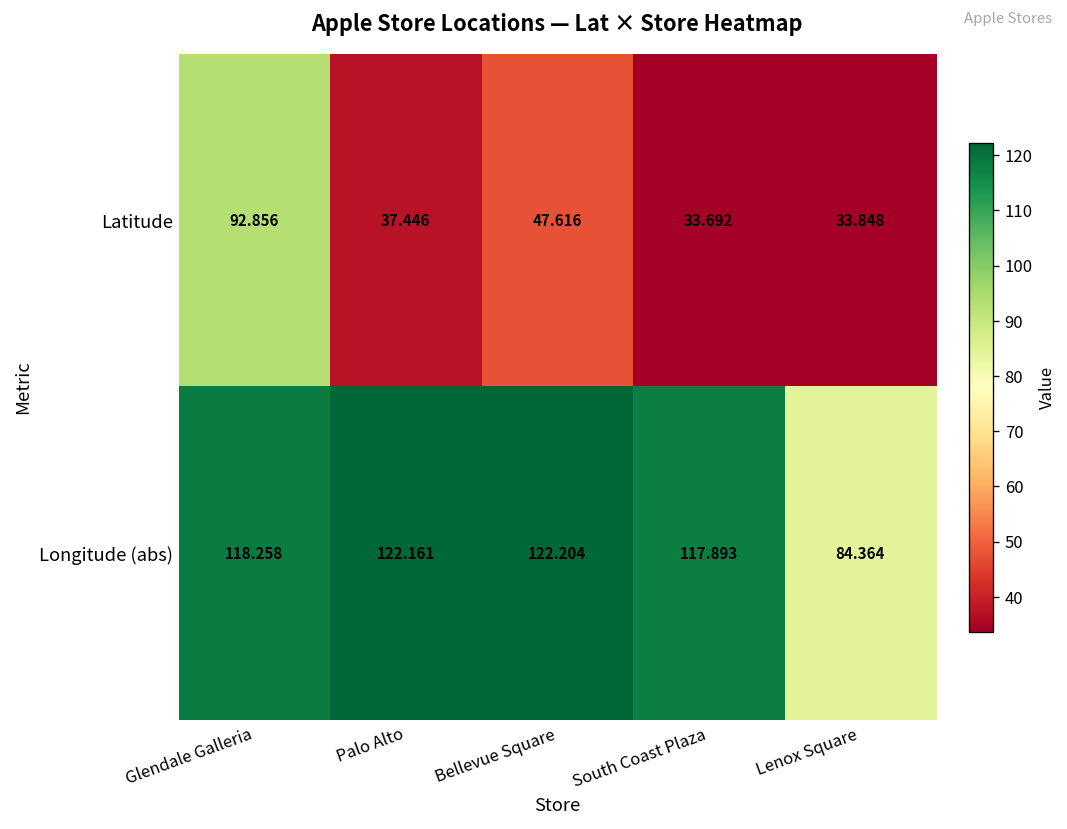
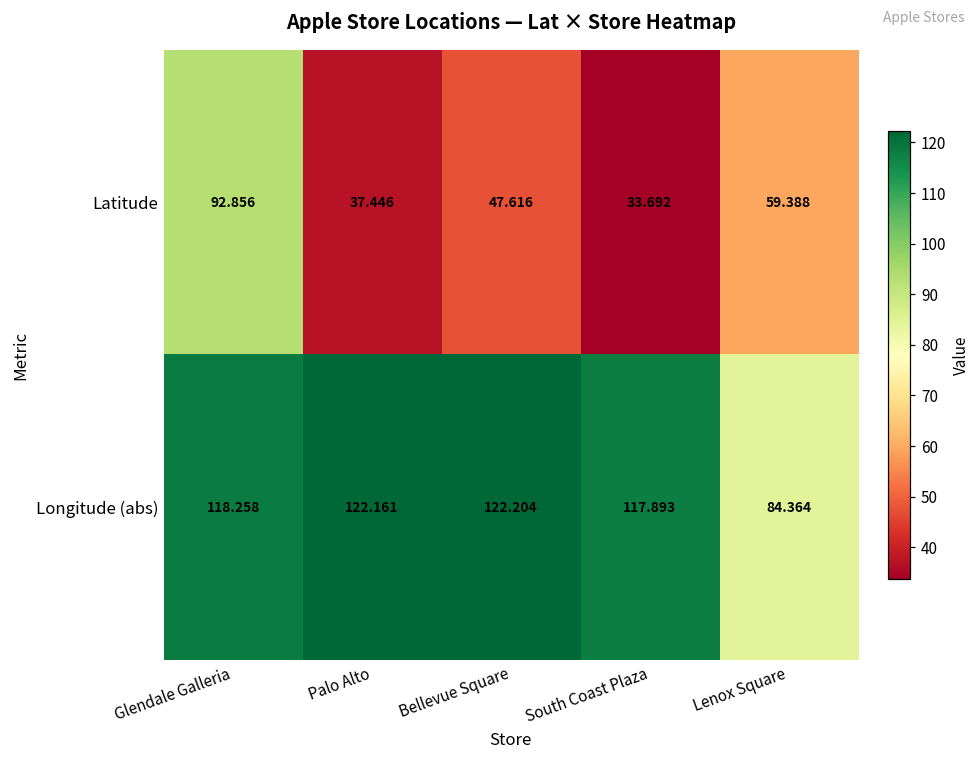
Latitude, Lenox Square: 33.848 -> 59.388
